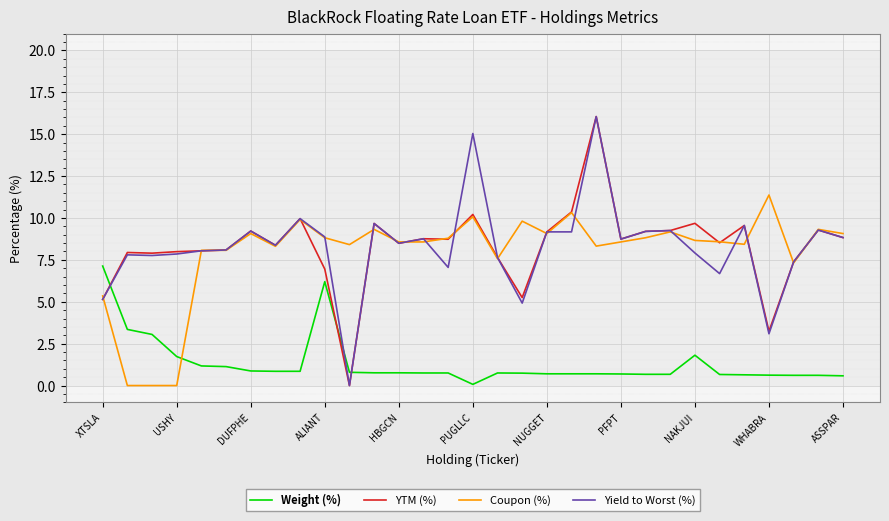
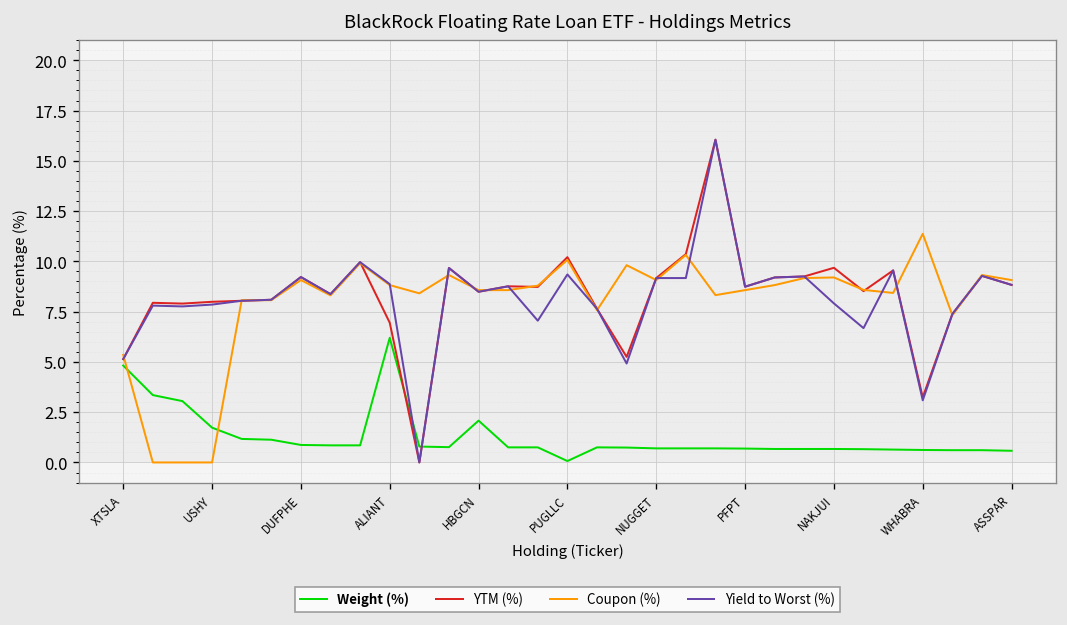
Weight (%), XTSLA: 7.1 -> 4.8
Weight (%), HBGCN: 0.8 -> 2.1
Yield to Worst (%), PUGLLC: 15.0 -> 9.4
Weight (%), NAKJUI: 1.8 -> 0.7
Coupon (%), NAKJUI: 8.7 -> 9.2
